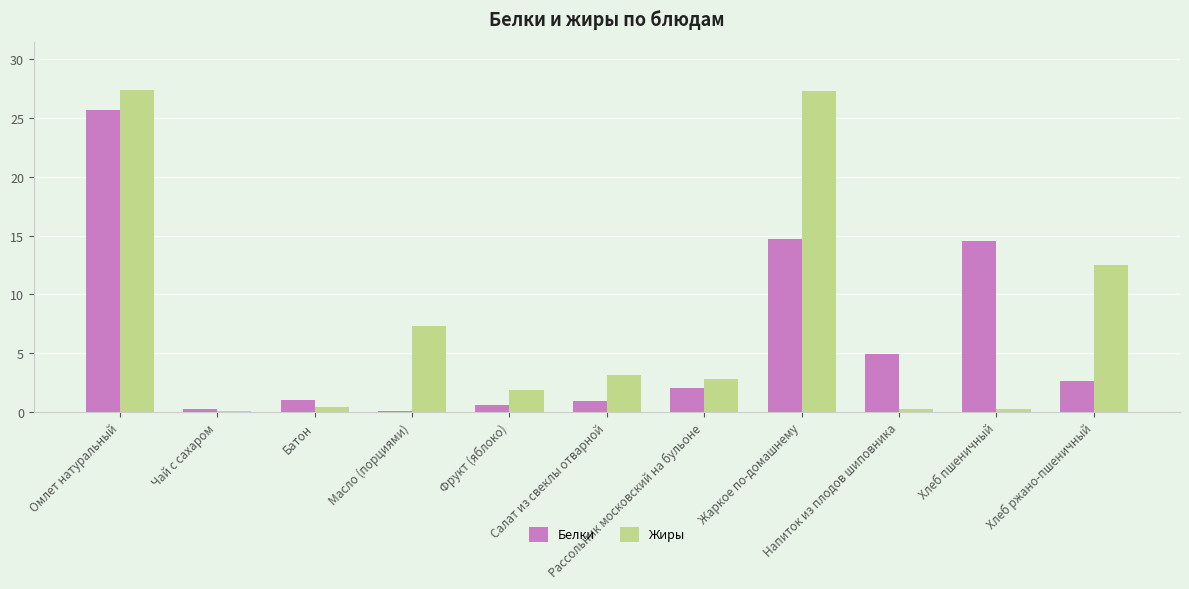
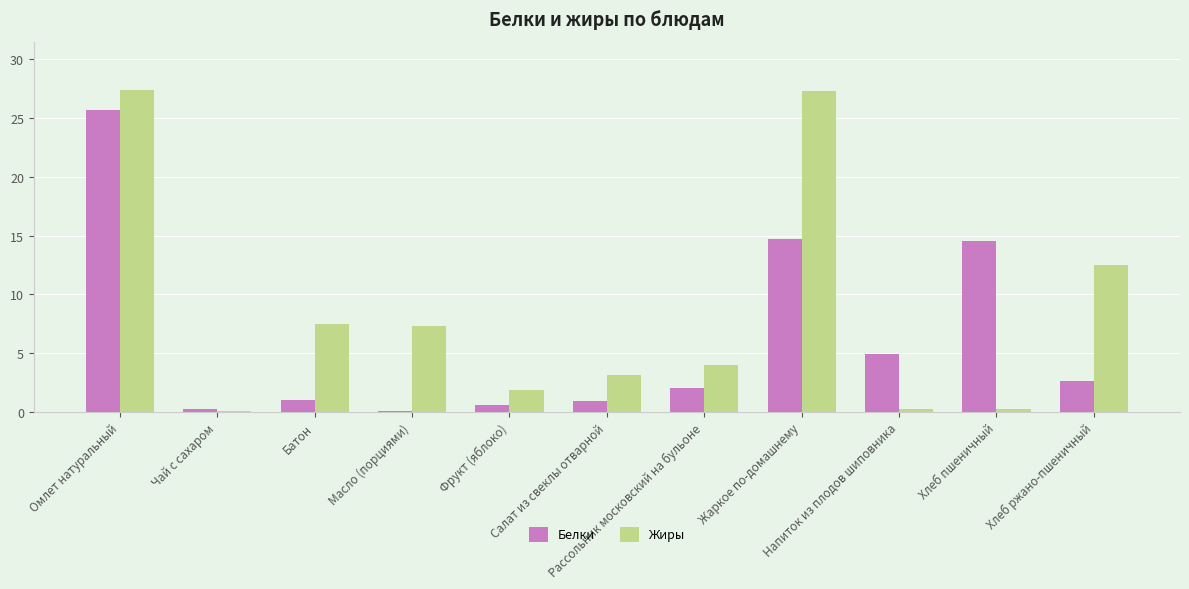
Жиры, Батон: 0.4 -> 7.5
Жиры, Рассольник московский на бульоне: 2.8 -> 4.0
